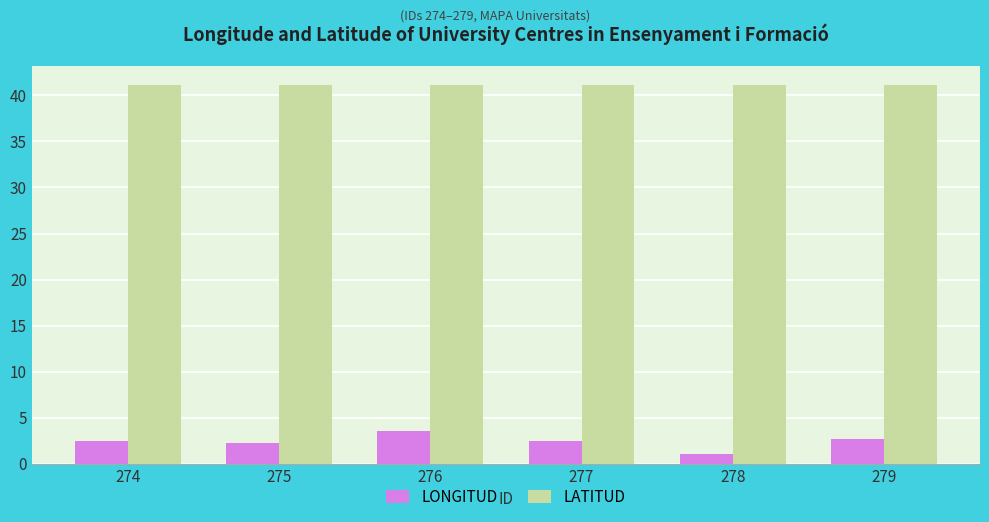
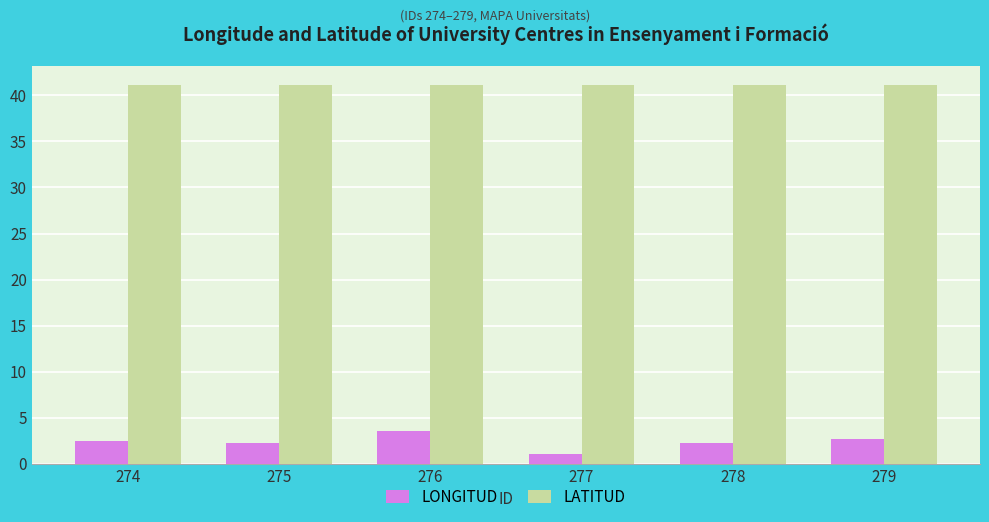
LONGITUD, 277: 2 -> 1
LONGITUD, 278: 1 -> 2
